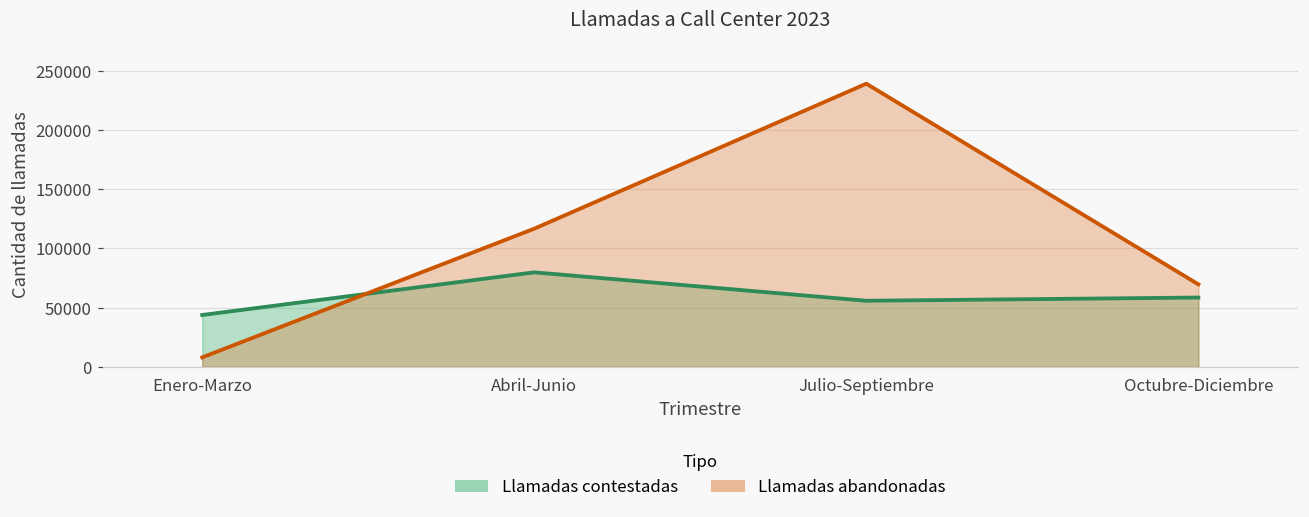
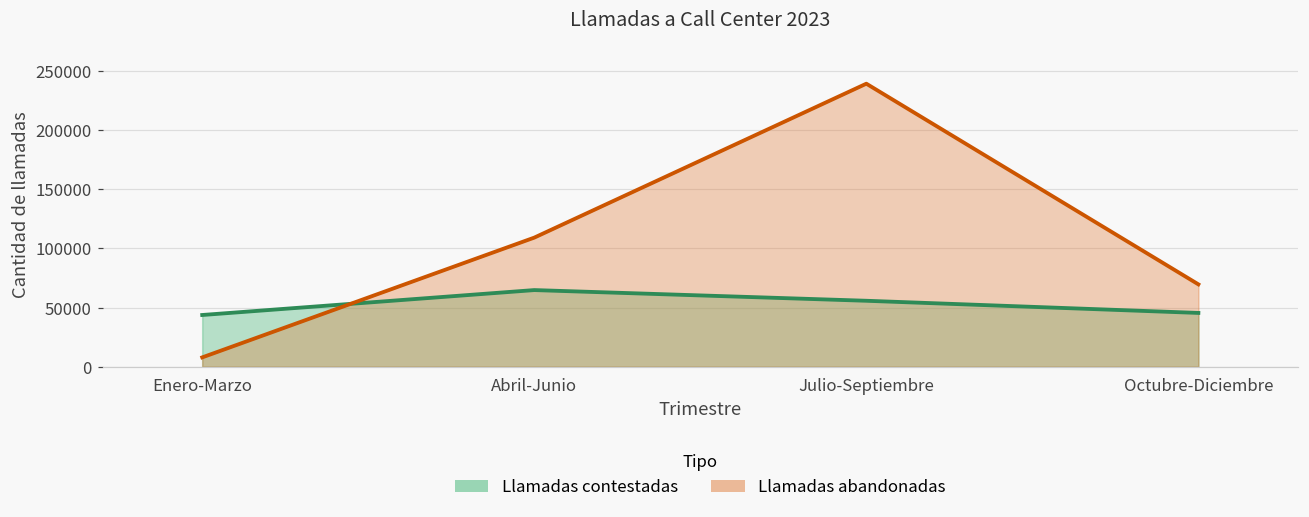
Llamadas contestadas, Abril-Junio: 80000 -> 65000
Llamadas abandonadas, Abril-Junio: 117000 -> 109000
Llamadas contestadas, Octubre-Diciembre: 59000 -> 46000
